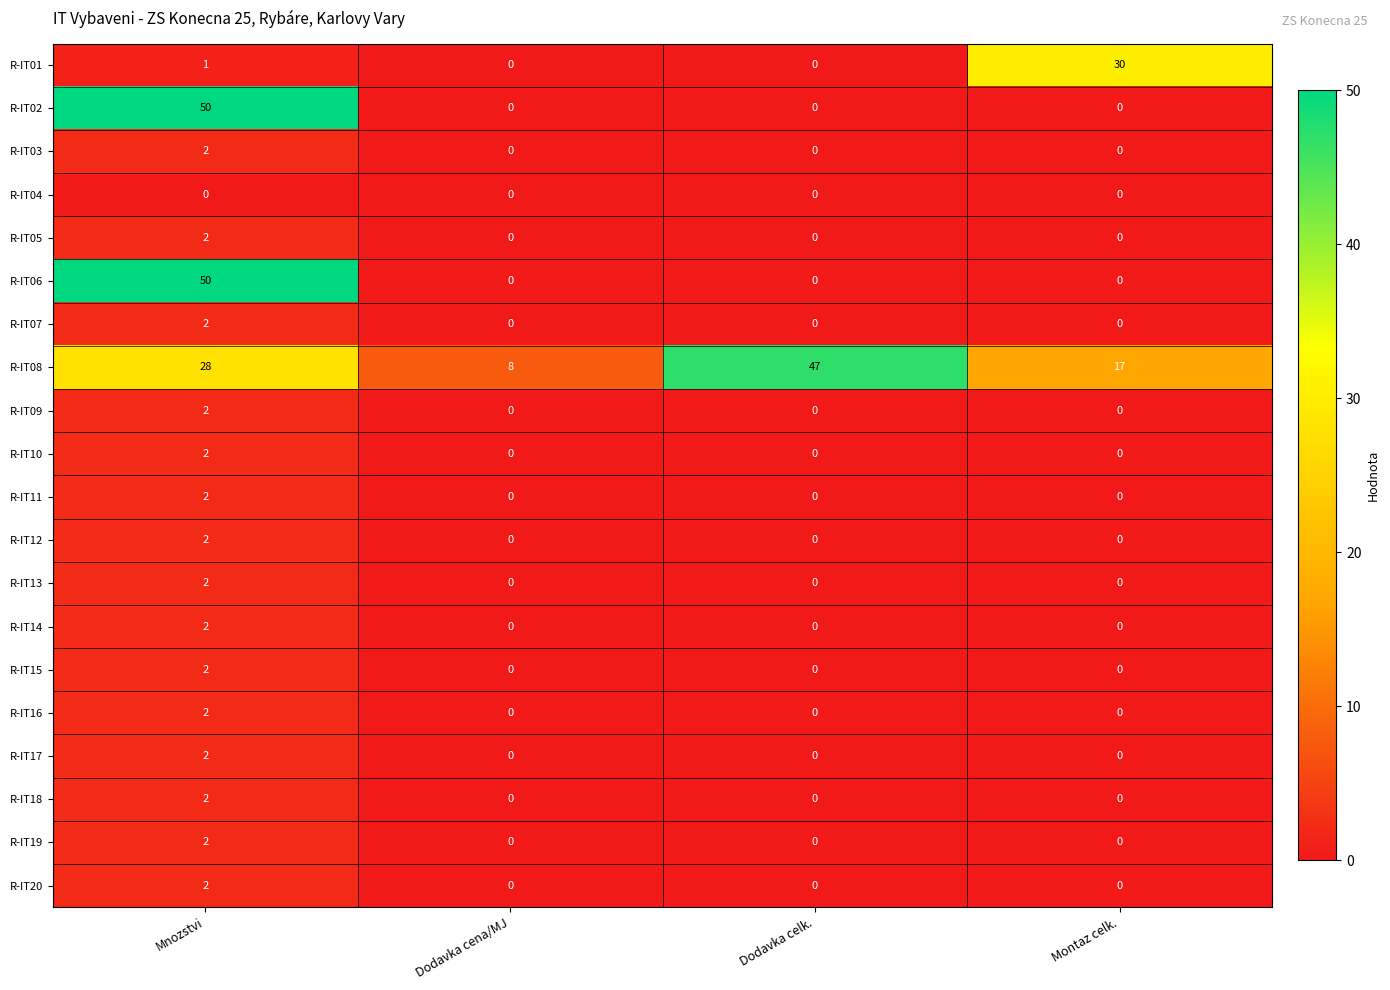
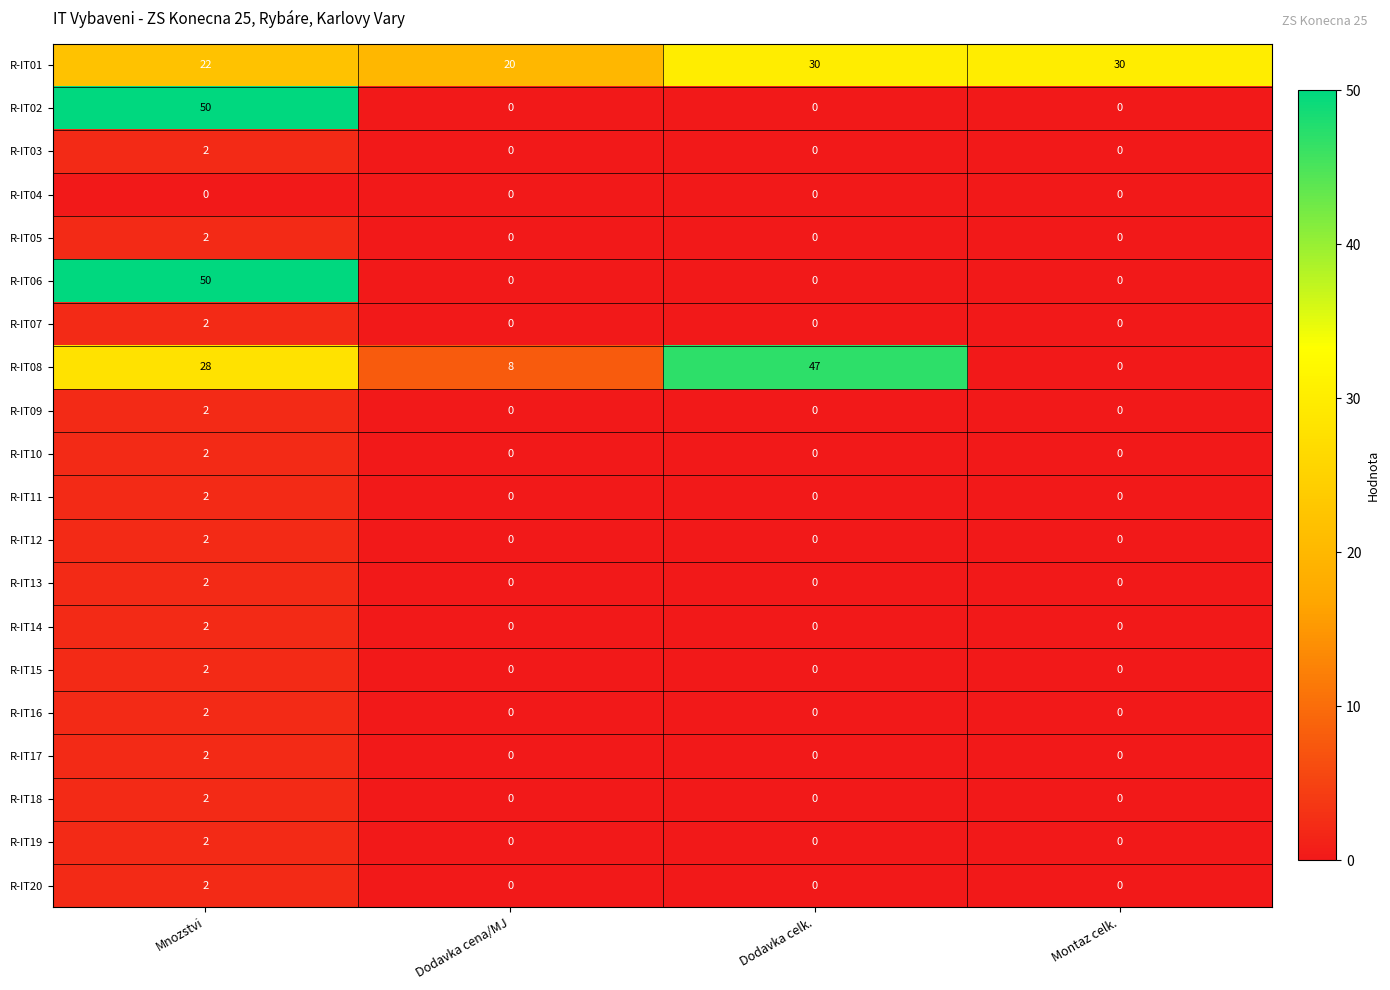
R-IT01, Mnozstvi: 1 -> 22
R-IT01, Dodavka cena/MJ: 0 -> 20
R-IT01, Dodavka celk.: 0 -> 30
R-IT08, Montaz celk.: 17 -> 0
